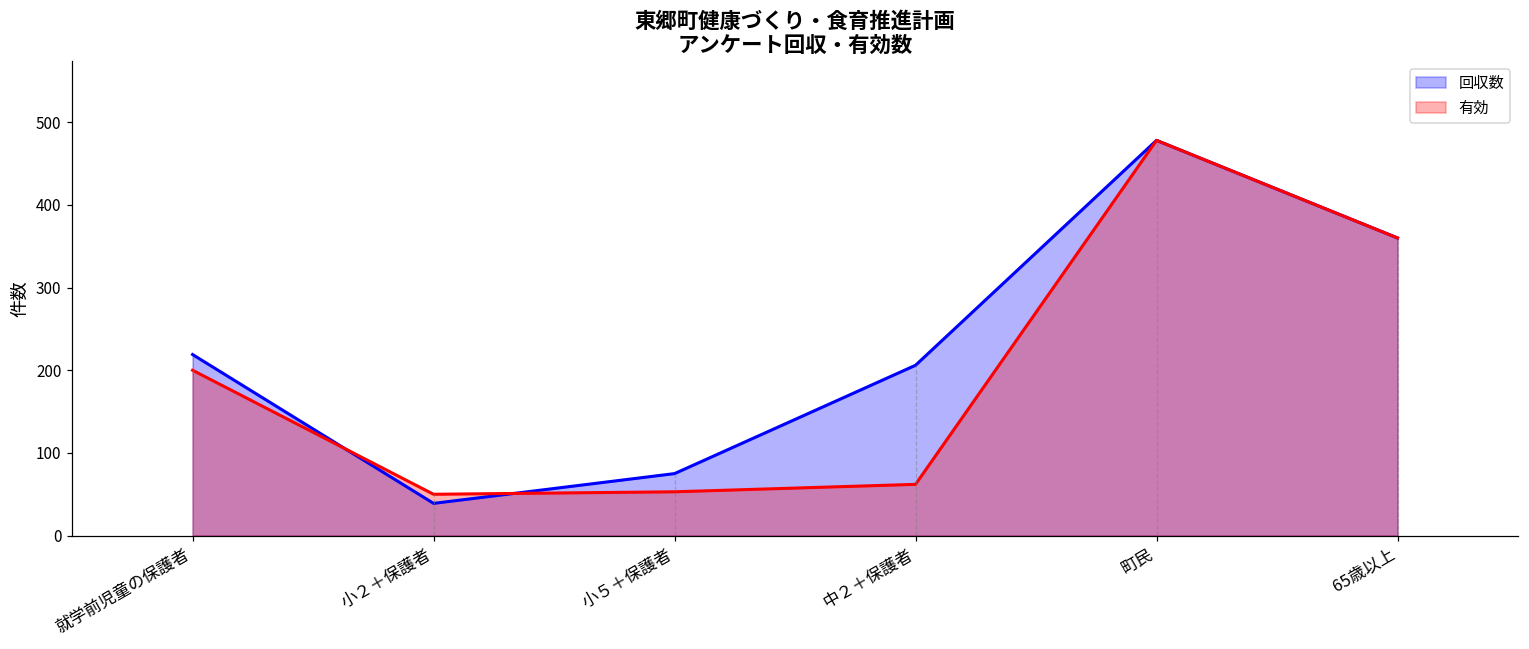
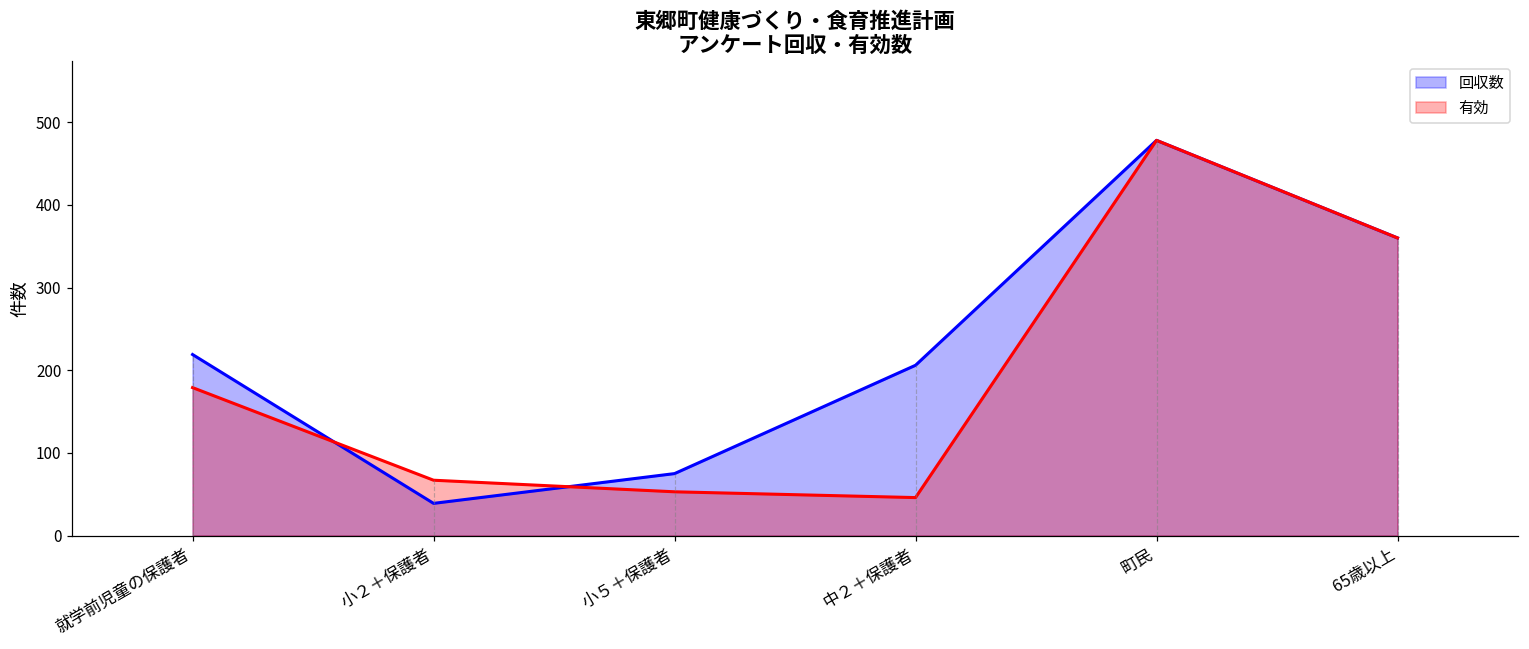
有効, 就学前児童の保護者: 200 -> 180
有効, 小２＋保護者: 50 -> 70
有効, 中２＋保護者: 60 -> 50
